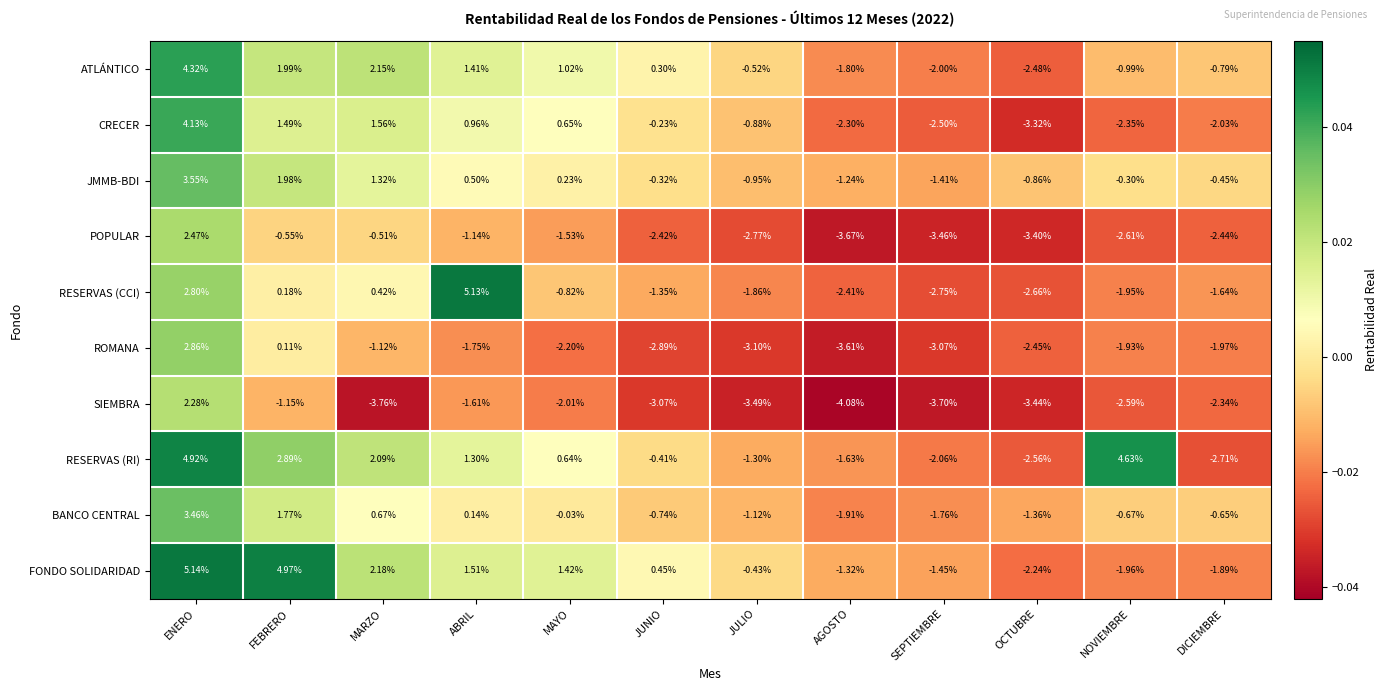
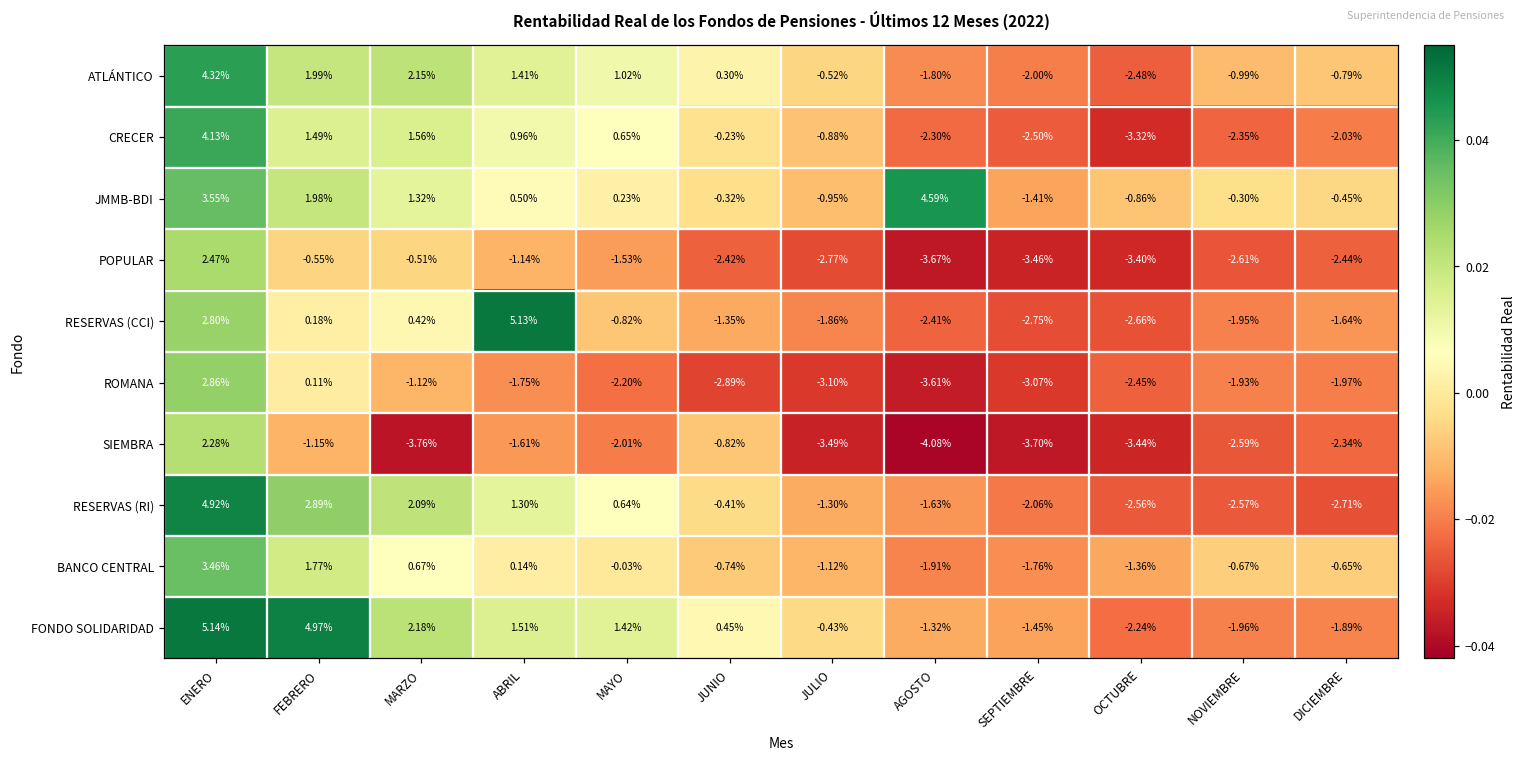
JMMB-BDI, AGOSTO: -1.24% -> 4.59%
SIEMBRA, JUNIO: -3.07% -> -0.82%
RESERVAS (RI), NOVIEMBRE: 4.63% -> -2.57%
